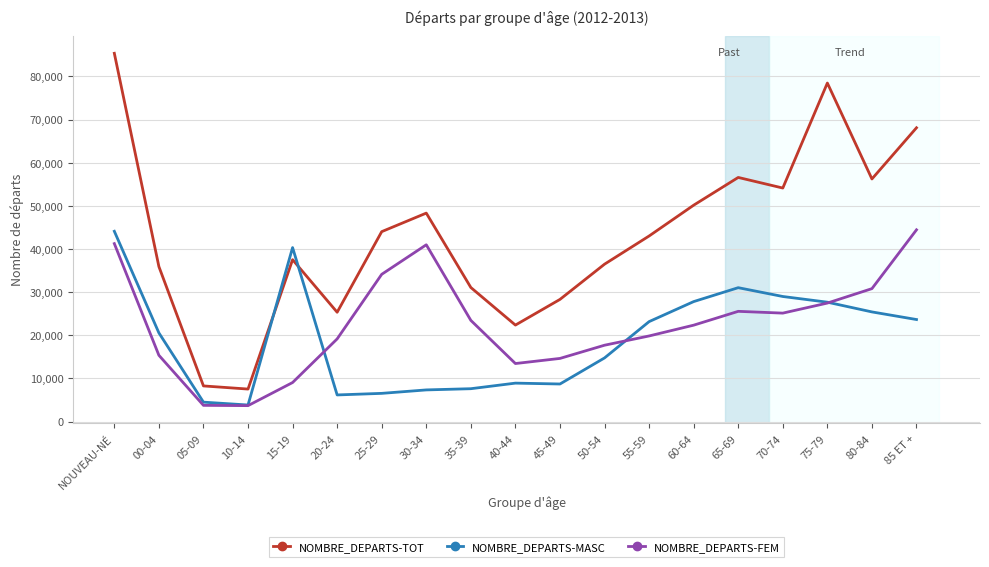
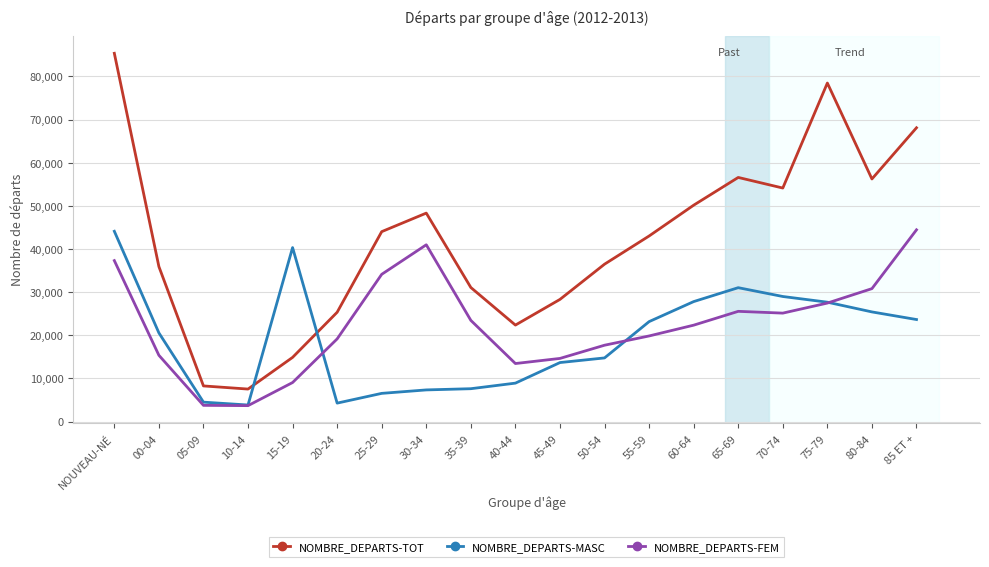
NOMBRE_DEPARTS-FEM, NOUVEAU-NÉ: 41,000 -> 37,000
NOMBRE_DEPARTS-TOT, 15-19: 38,000 -> 15,000
NOMBRE_DEPARTS-MASC, 20-24: 6,000 -> 4,000
NOMBRE_DEPARTS-MASC, 45-49: 9,000 -> 14,000
